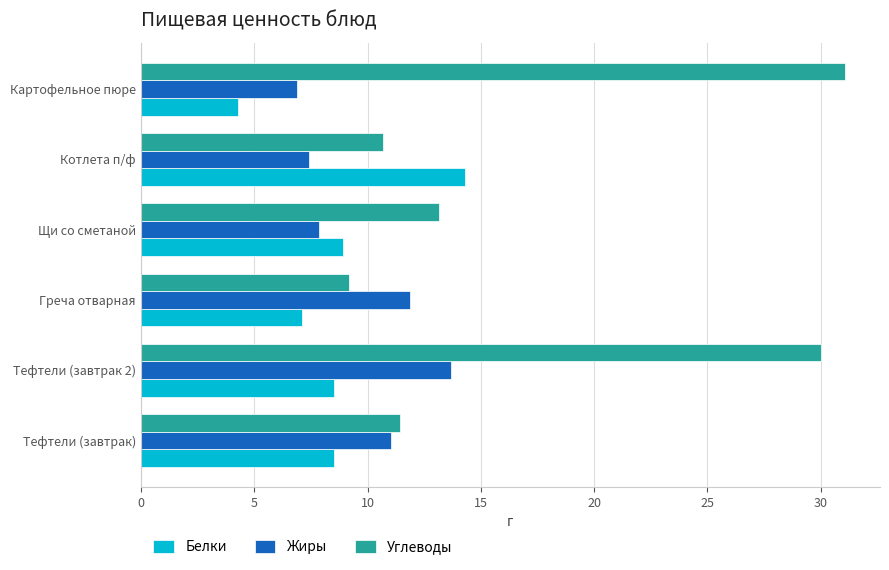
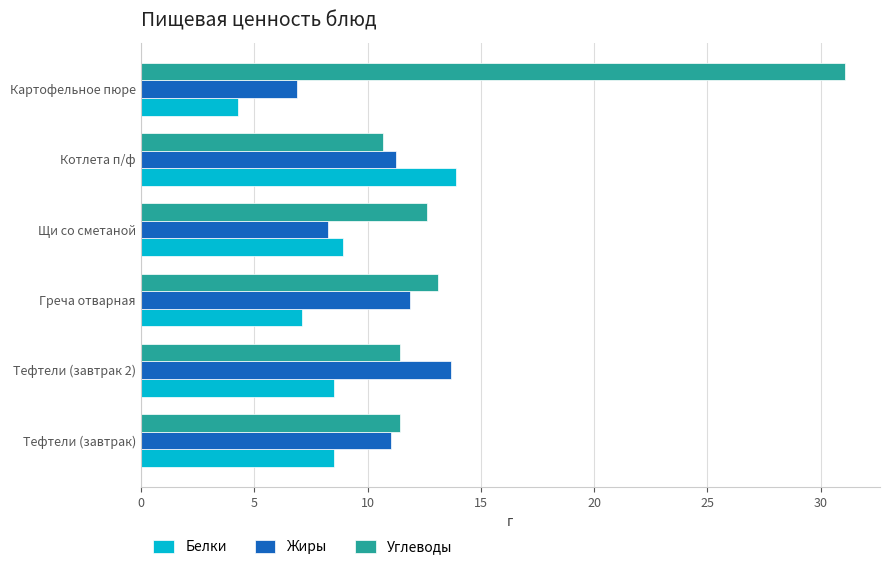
Жиры, Котлета п/ф: 7.4 -> 11.3
Белки, Котлета п/ф: 14.3 -> 13.9
Углеводы, Щи со сметаной: 13.2 -> 12.6
Жиры, Щи со сметаной: 7.8 -> 8.3
Углеводы, Греча отварная: 9.2 -> 13.1
Углеводы, Тефтели (завтрак 2): 30.0 -> 11.5
